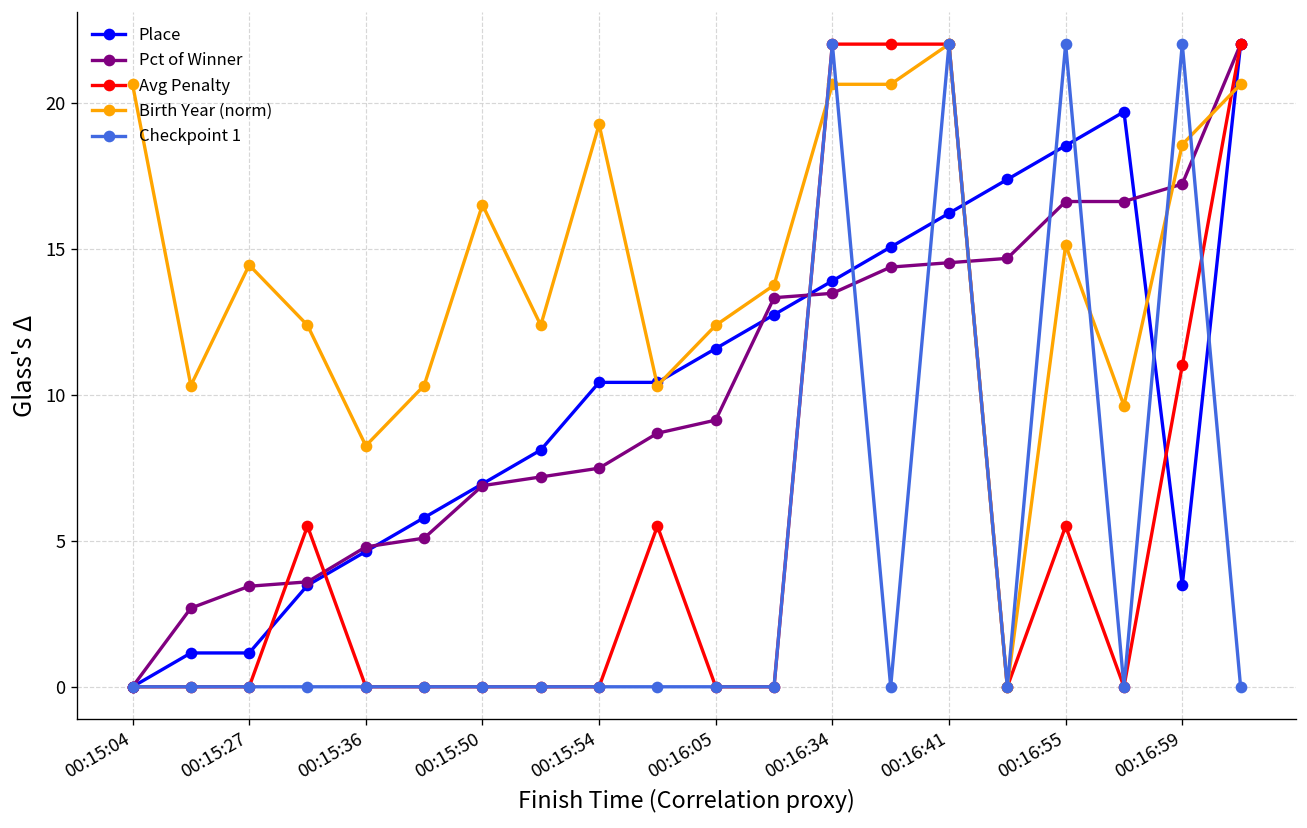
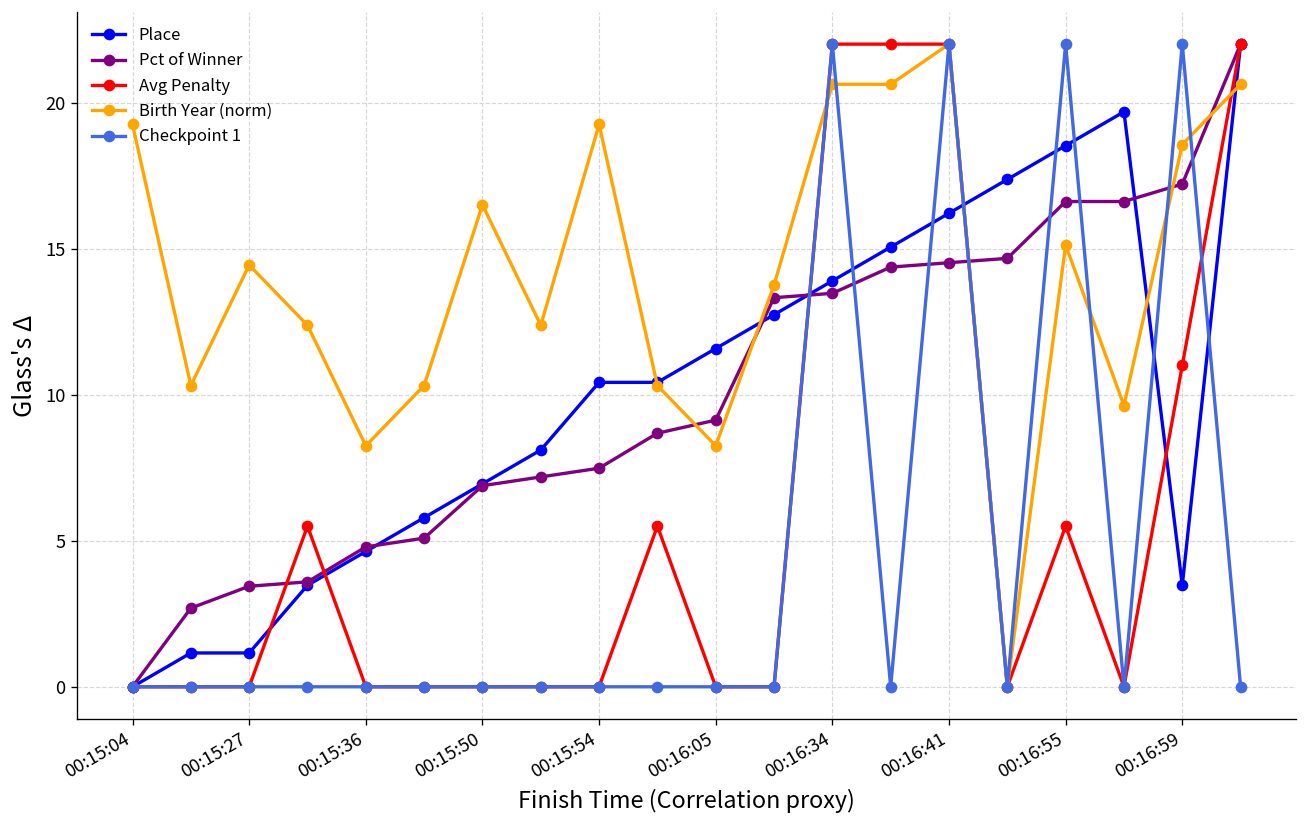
Birth Year (norm), 00:15:04: 20.6 -> 19.3
Birth Year (norm), 00:16:05: 12.4 -> 8.3
